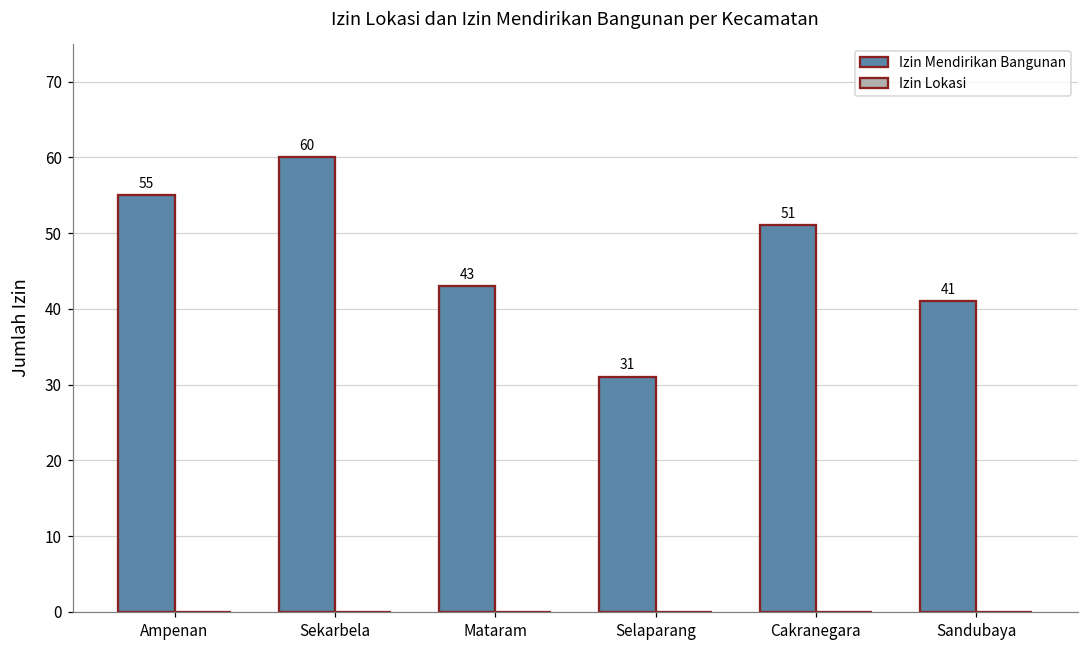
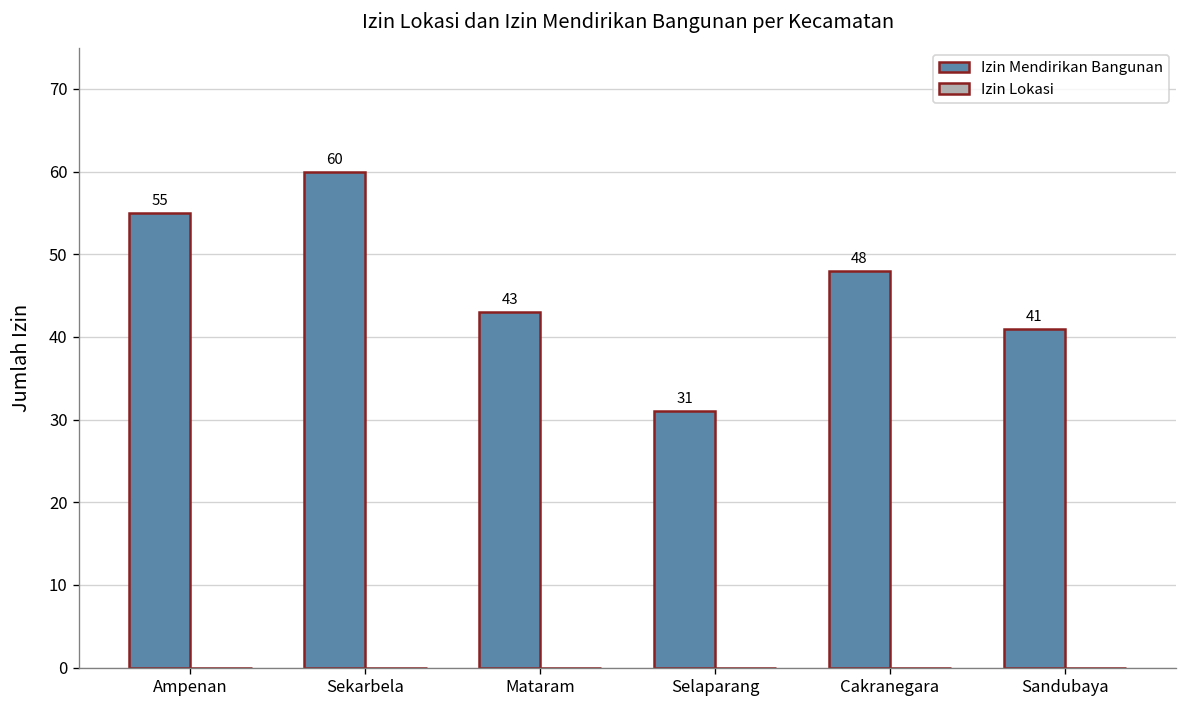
Izin Mendirikan Bangunan, Cakranegara: 51 -> 48
